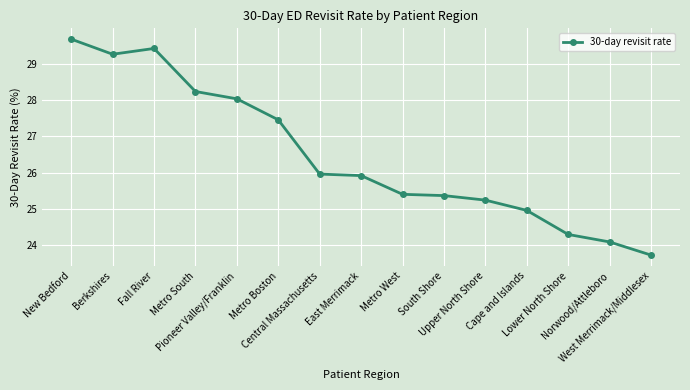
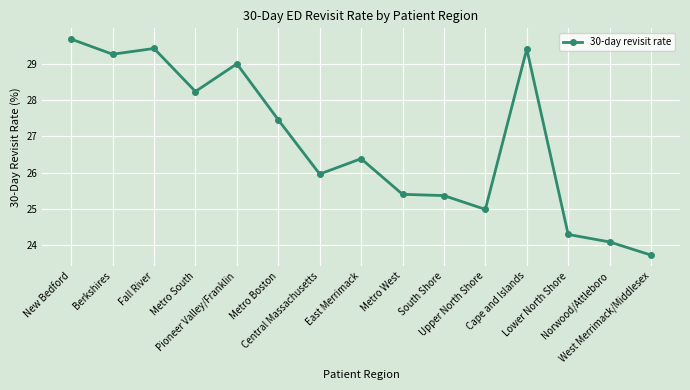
Pioneer Valley/Franklin: 28.0 -> 29.0
East Merrimack: 25.9 -> 26.4
Upper North Shore: 25.2 -> 25.0
Cape and Islands: 25.0 -> 29.4
